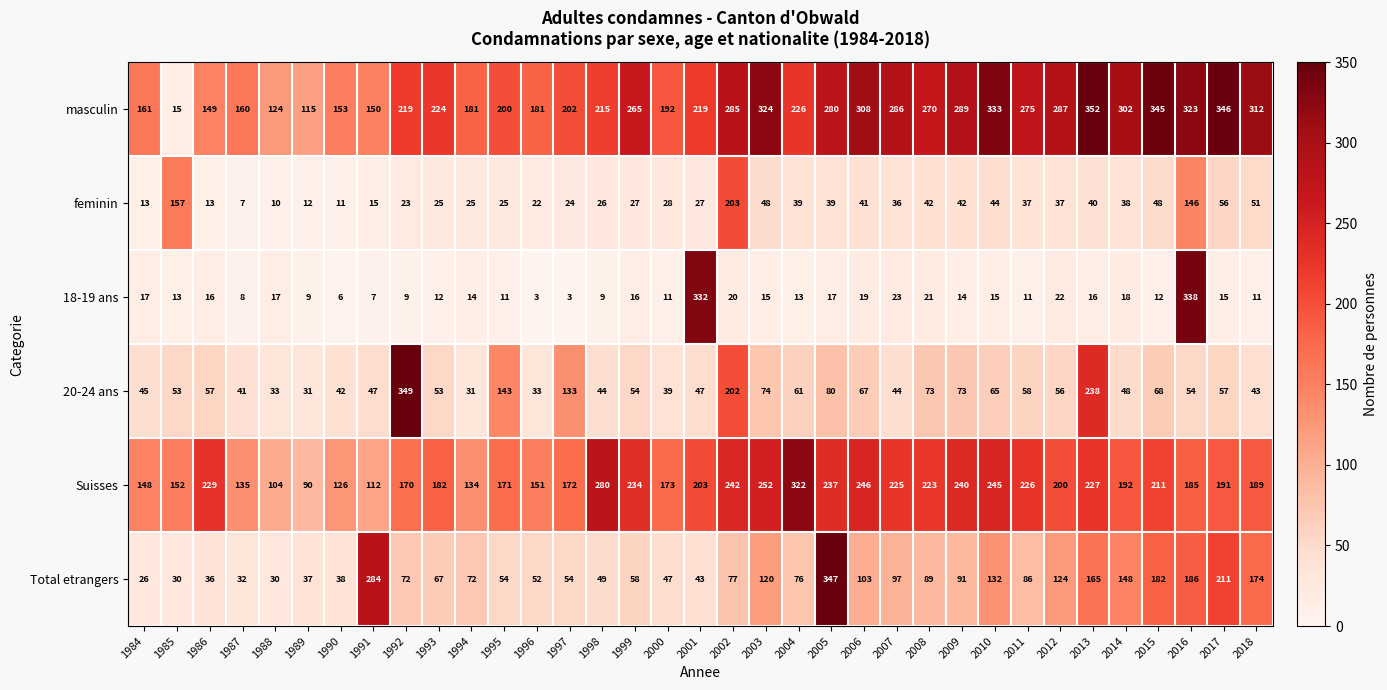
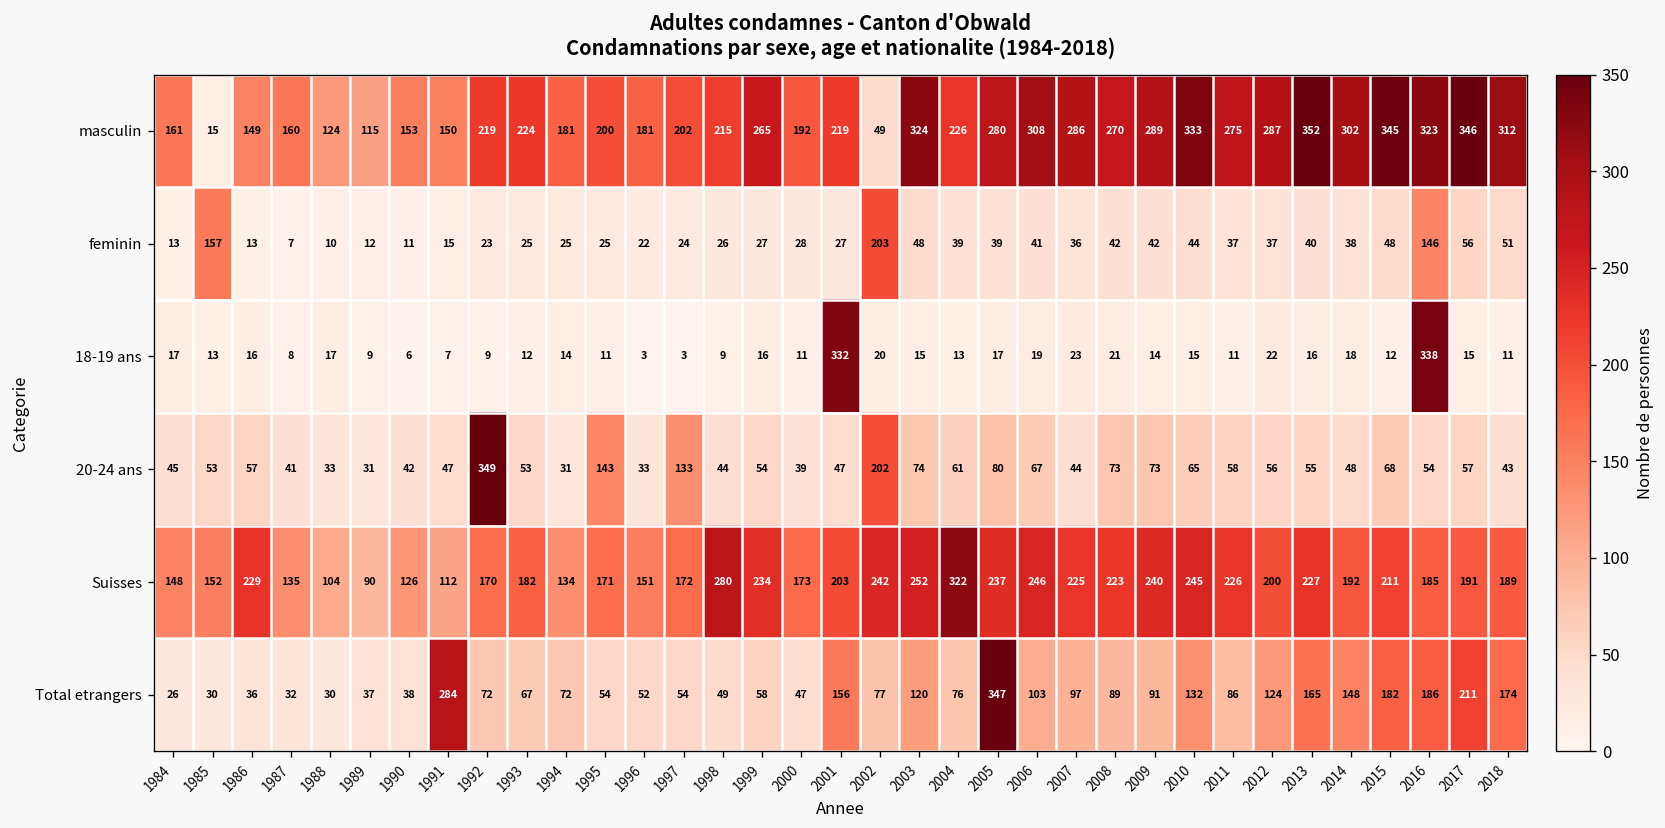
masculin, 2002: 285 -> 49
20-24 ans, 2013: 238 -> 55
Total etrangers, 2001: 43 -> 156
